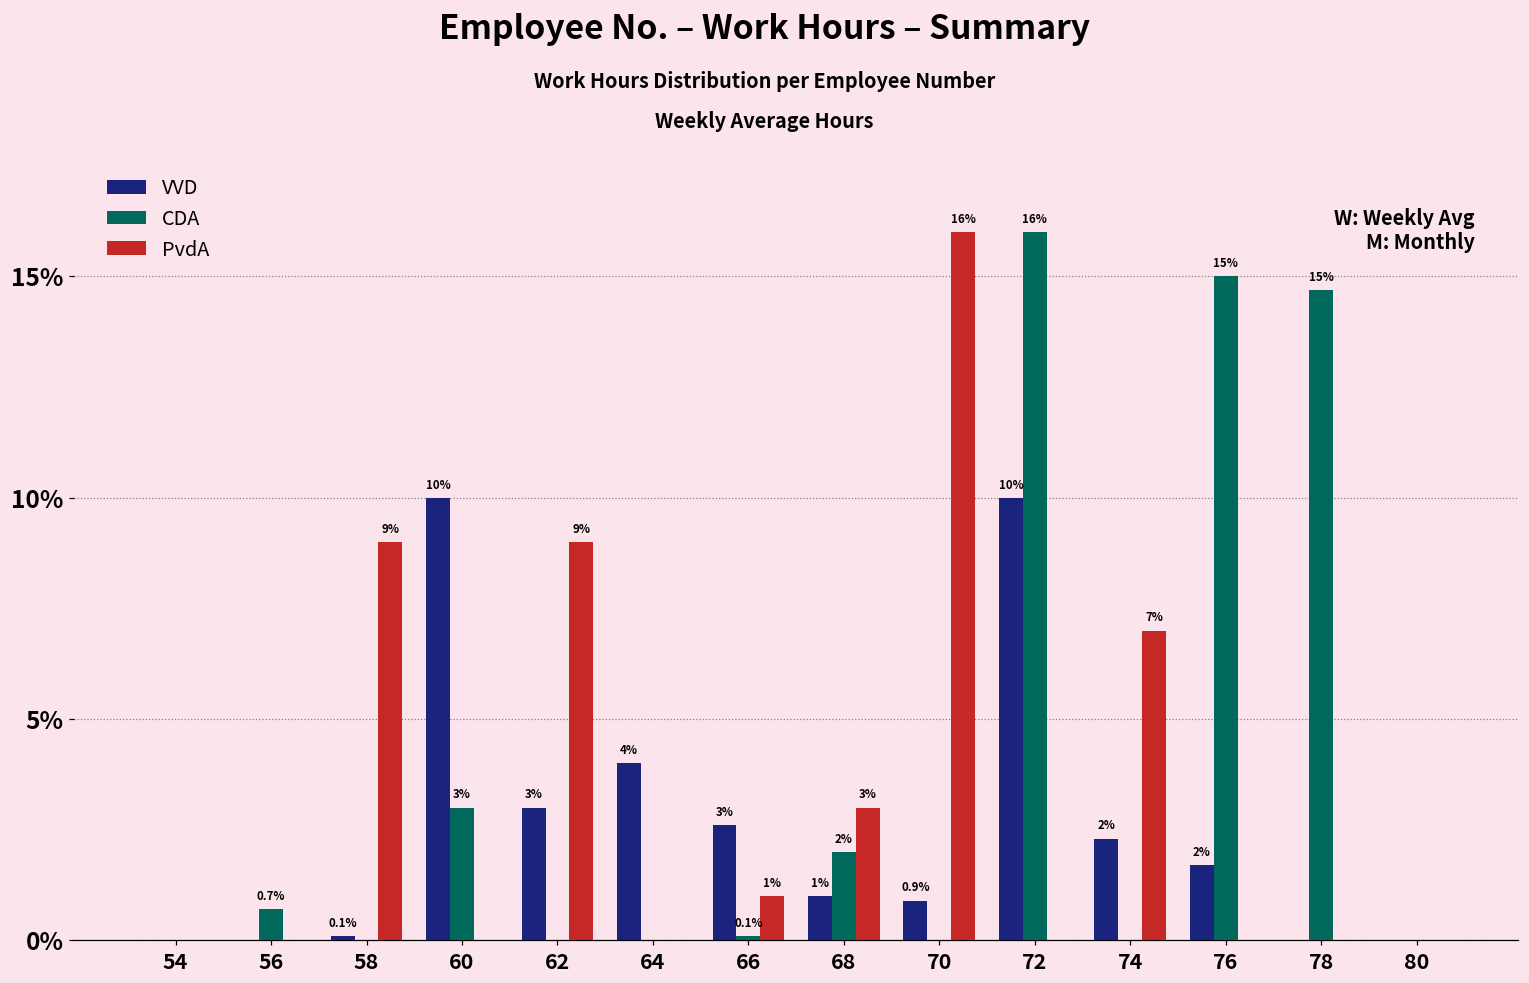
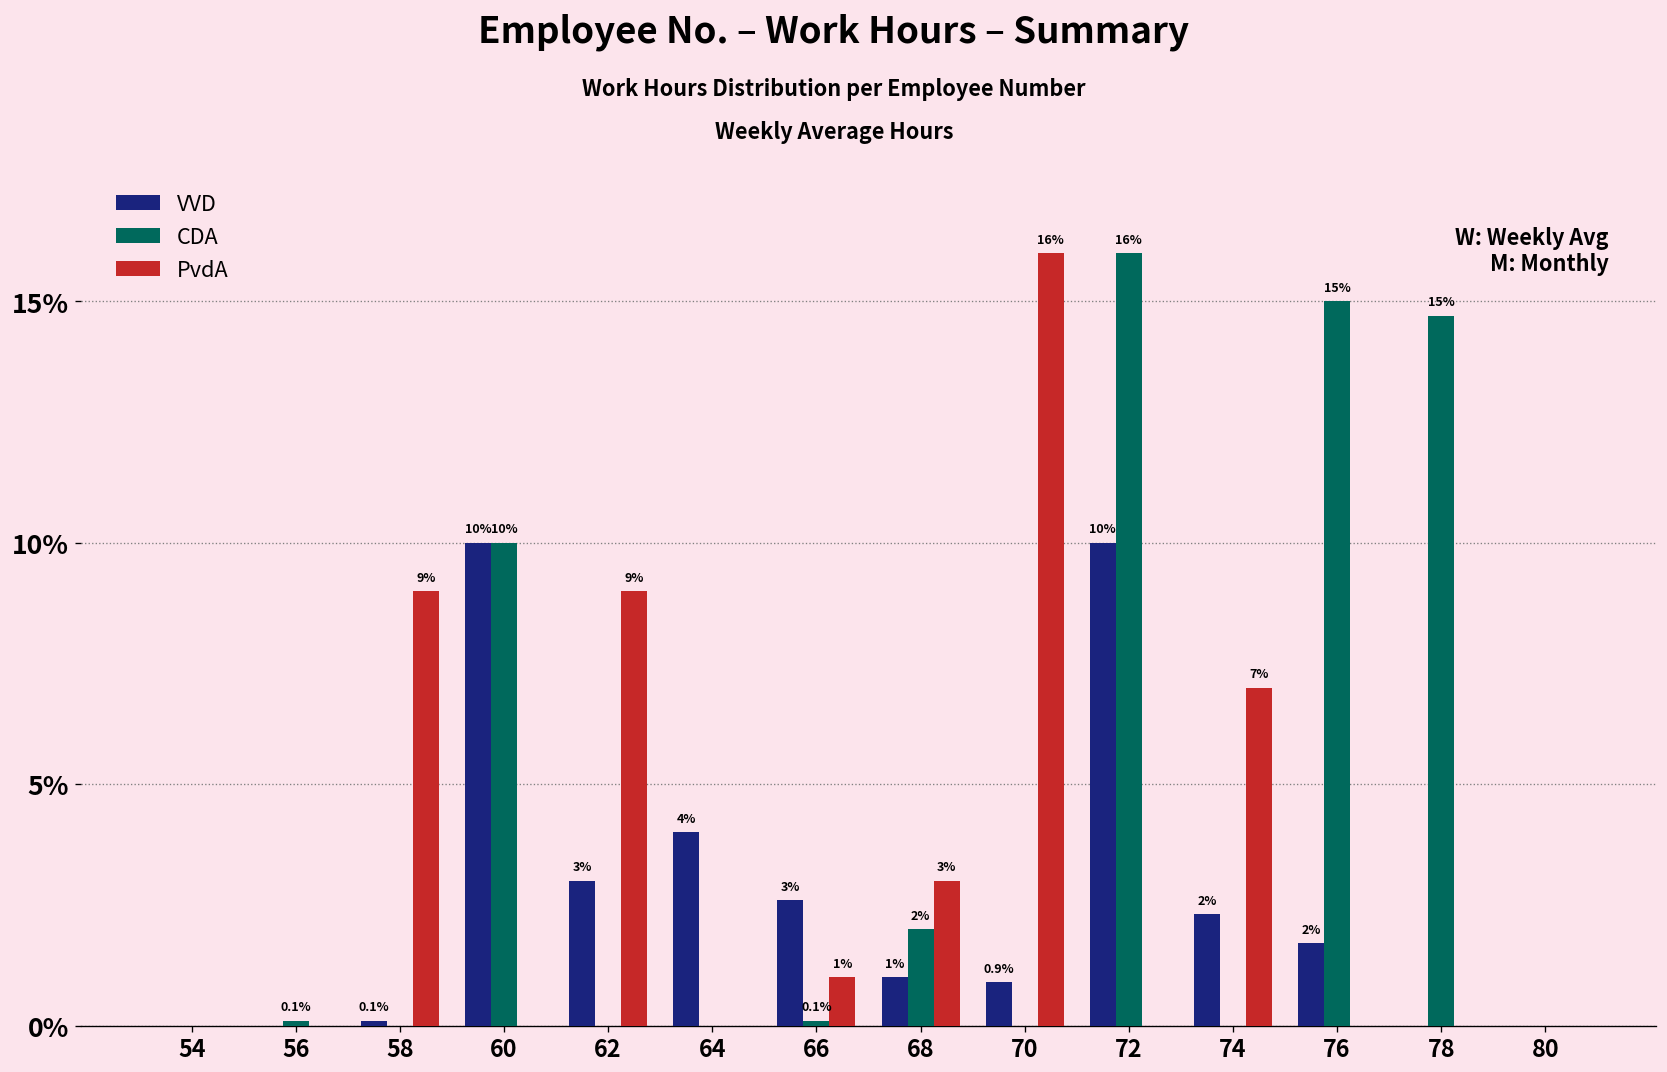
CDA, 56: 0.7% -> 0.1%
CDA, 60: 3% -> 10%
